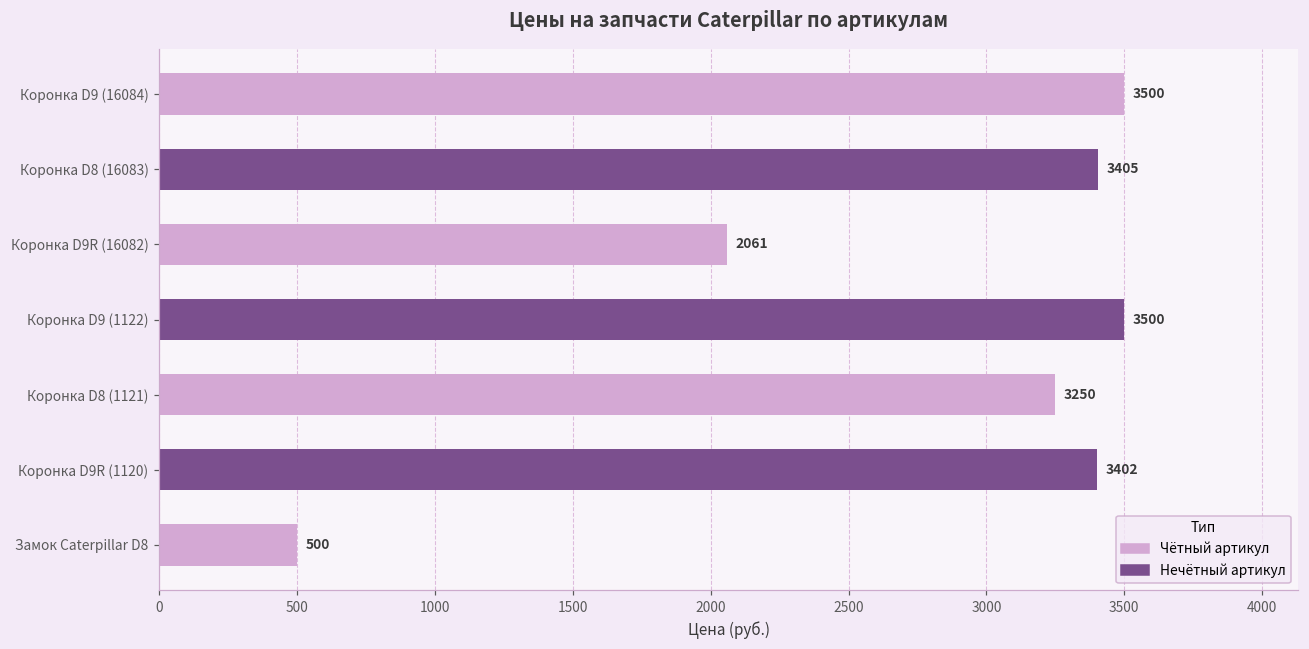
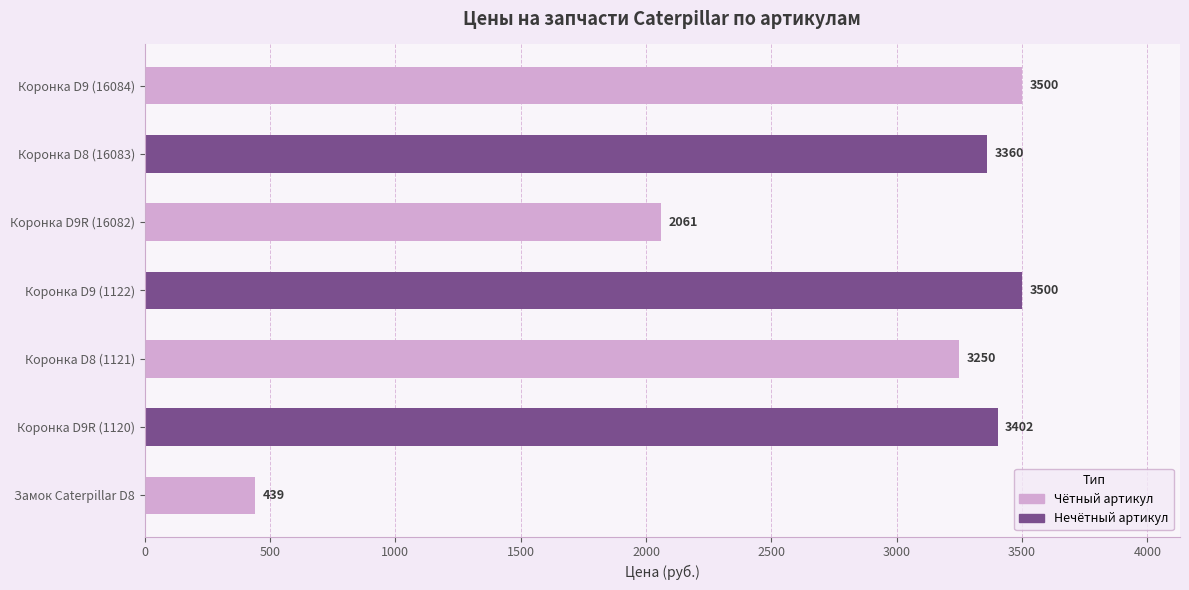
Коронка D8 (16083): 3405 -> 3360
Замок Caterpillar D8: 500 -> 439
